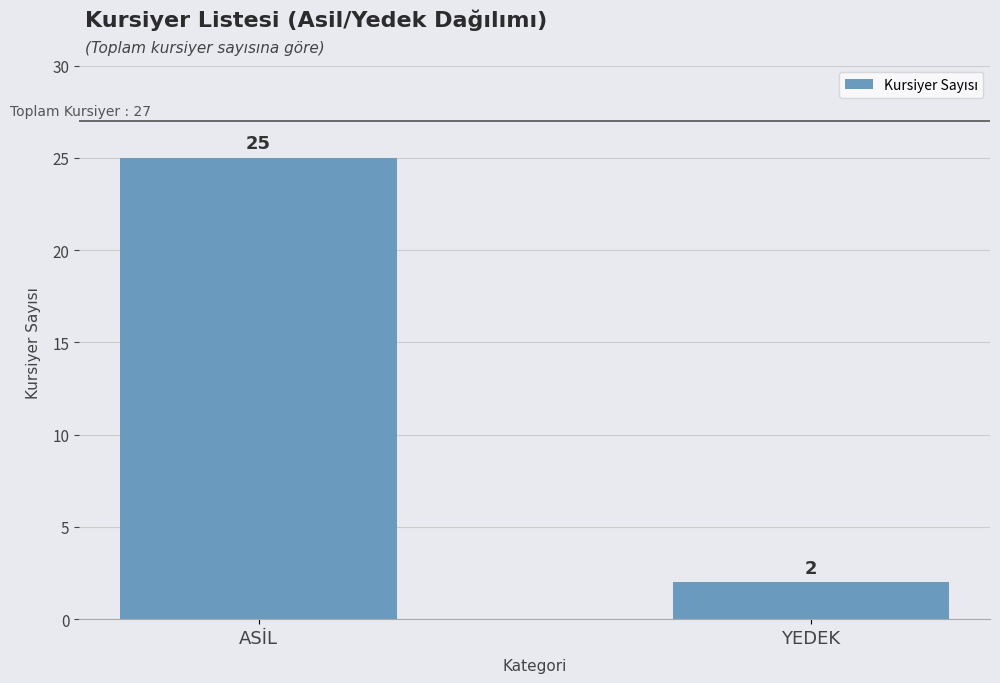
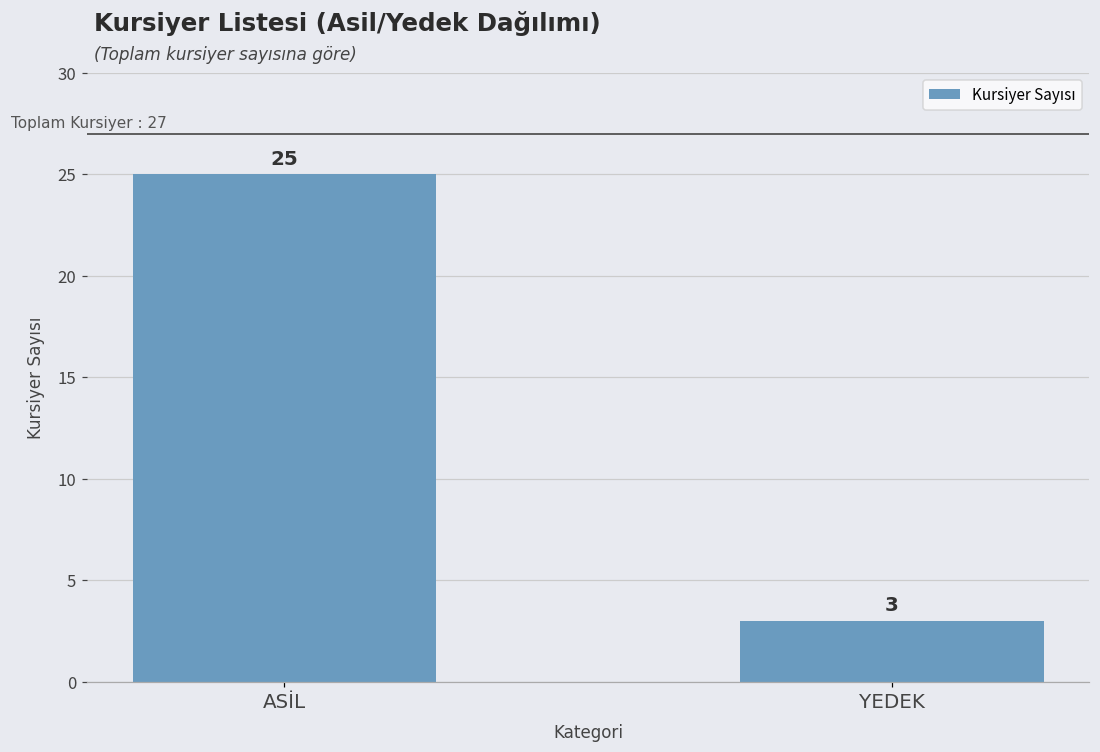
YEDEK: 2 -> 3
